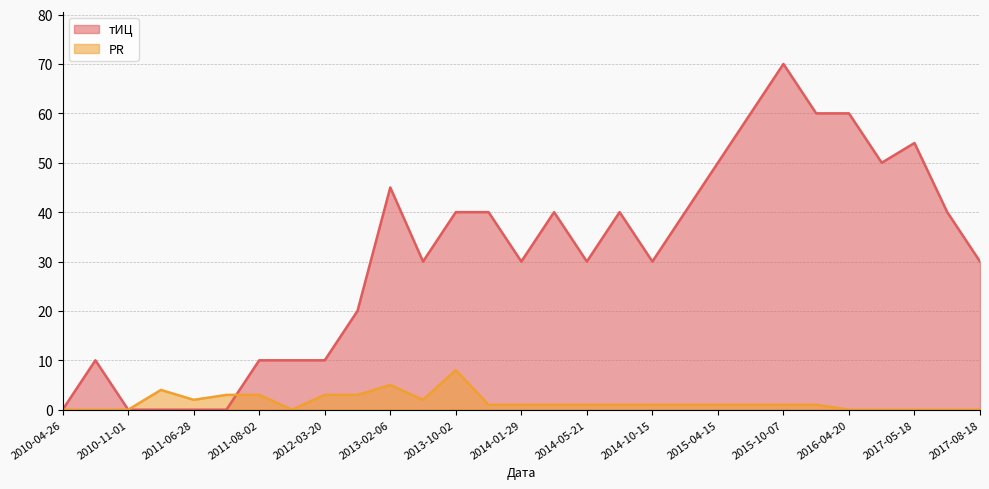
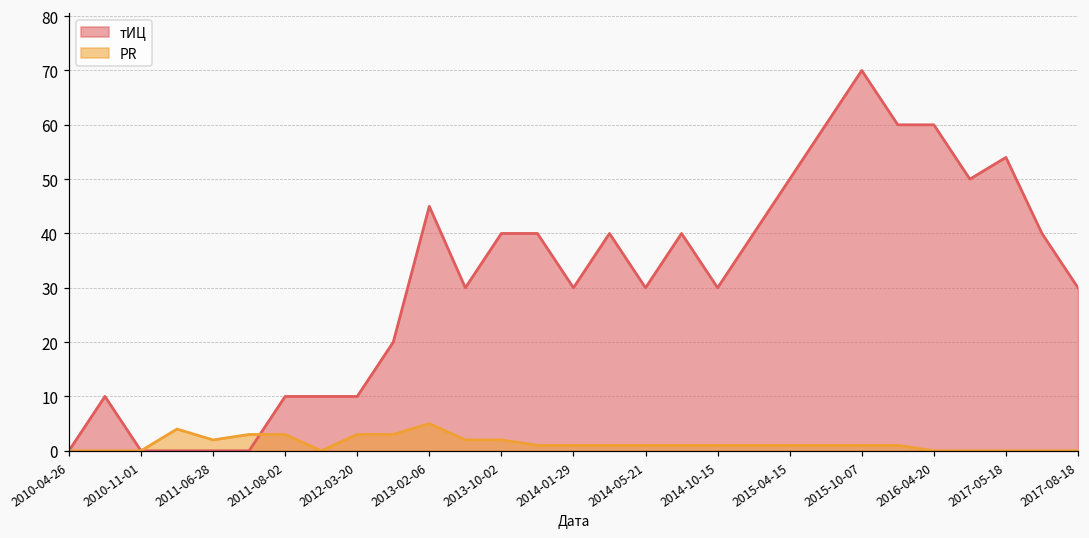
PR, 2013-10-02: 8 -> 2
